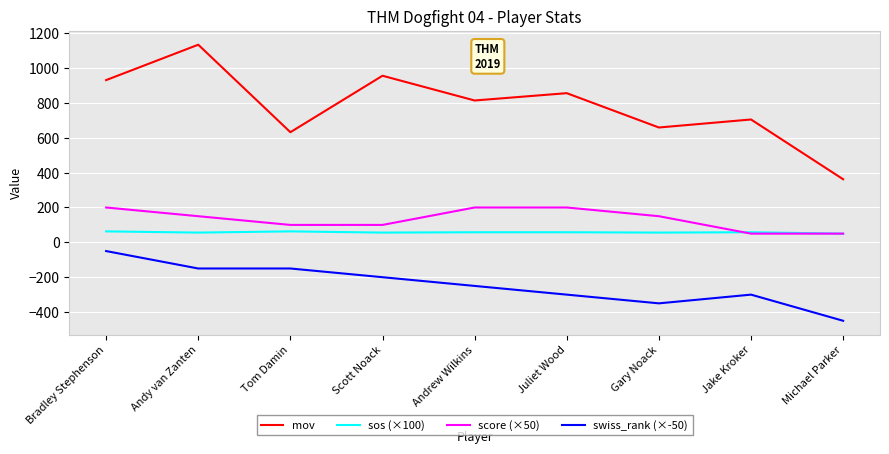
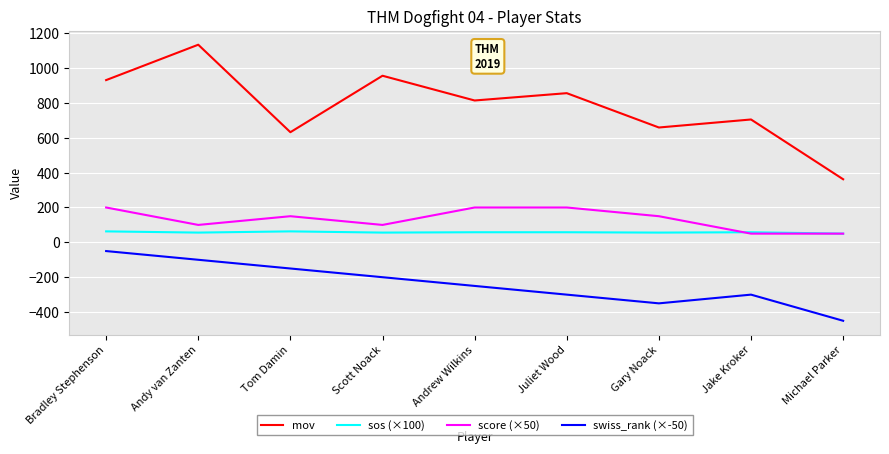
score (×50), Andy van Zanten: 150 -> 100
swiss_rank (×-50), Andy van Zanten: -150 -> -100
score (×50), Tom Damin: 100 -> 150
